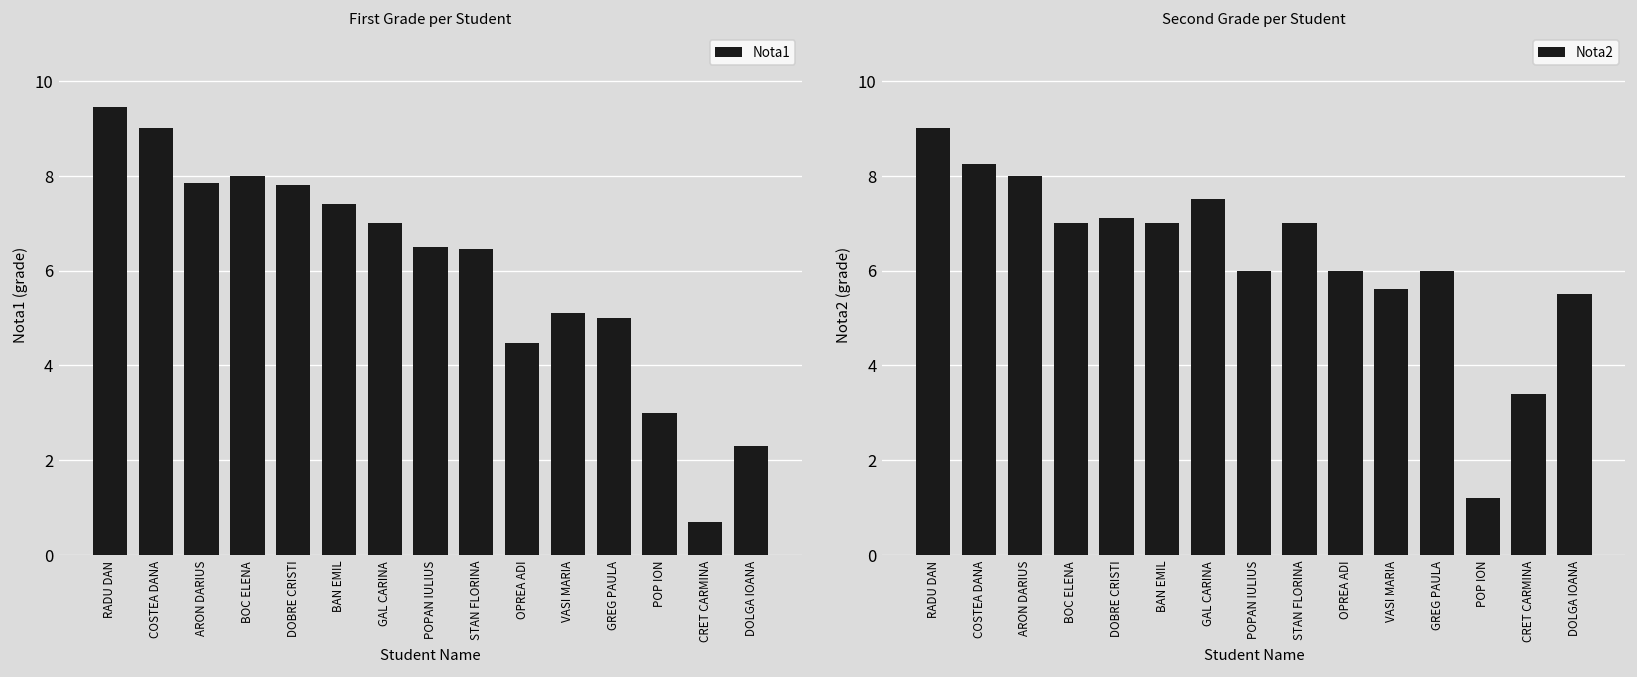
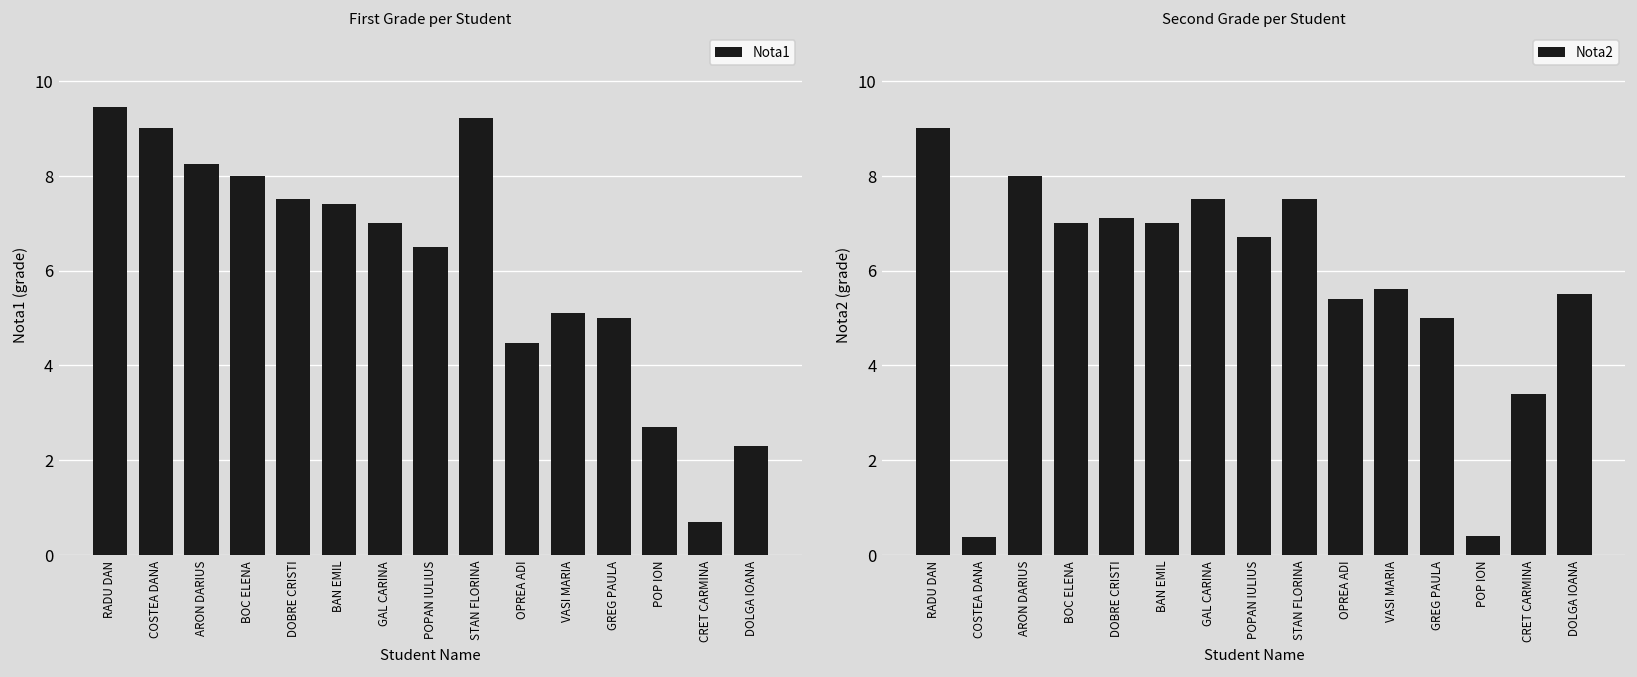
First Grade per Student, ARON DARIUS: 7.8 -> 8.3
First Grade per Student, DOBRE CRISTI: 7.8 -> 7.5
First Grade per Student, STAN FLORINA: 6.5 -> 9.2
First Grade per Student, POP ION: 3.0 -> 2.7
Second Grade per Student, COSTEA DANA: 8.3 -> 0.4
Second Grade per Student, POPAN IULIUS: 6.0 -> 6.7
Second Grade per Student, STAN FLORINA: 7.0 -> 7.5
Second Grade per Student, OPREA ADI: 6.0 -> 5.4
Second Grade per Student, GREG PAULA: 6 -> 5
Second Grade per Student, POP ION: 1.2 -> 0.4
